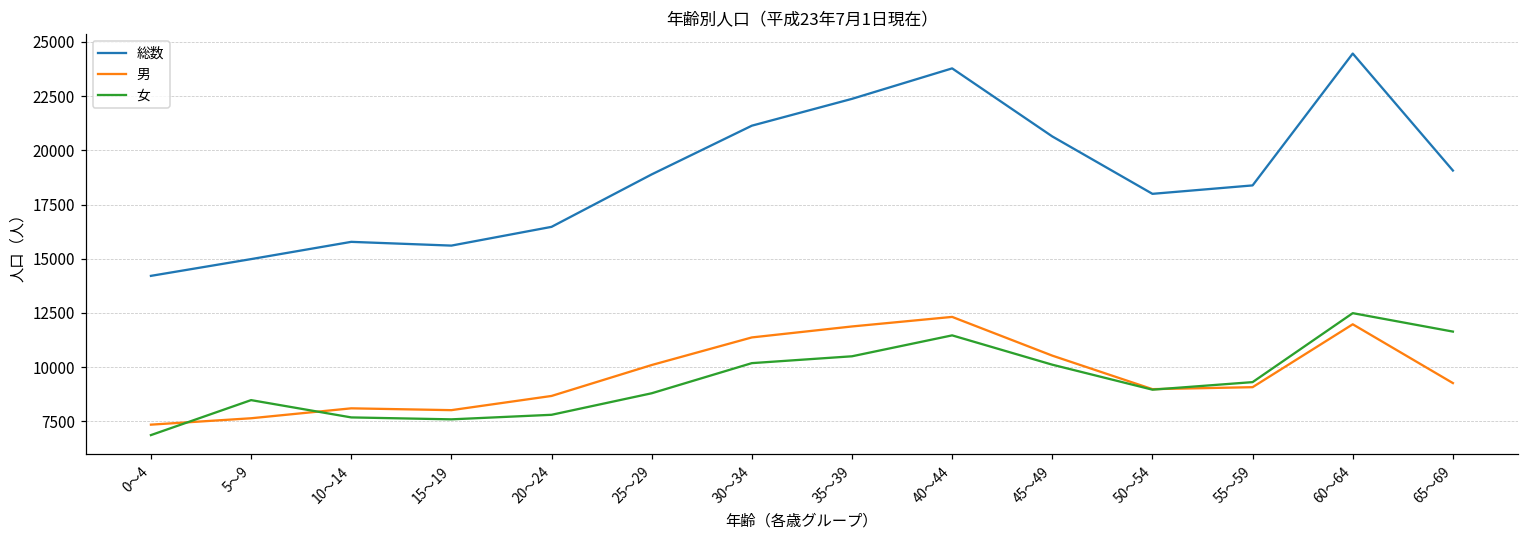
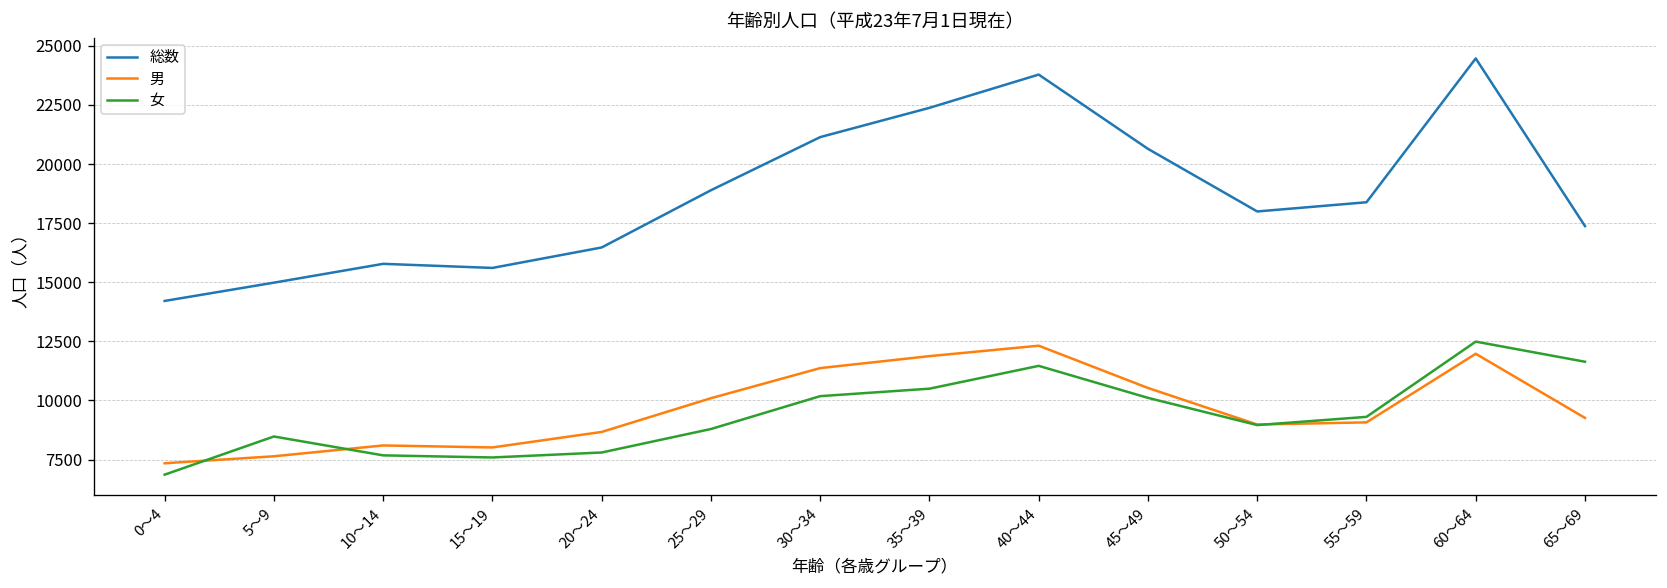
総数, 65～69: 19100 -> 17400
